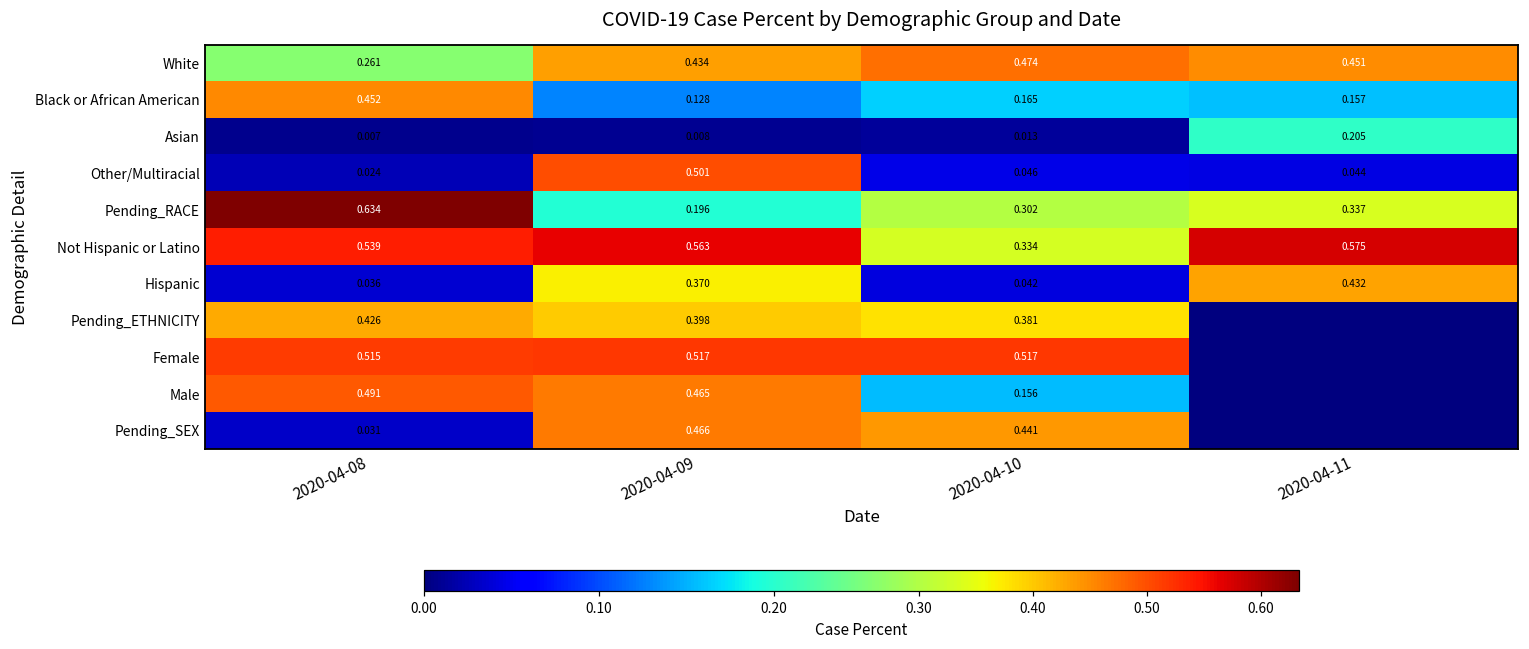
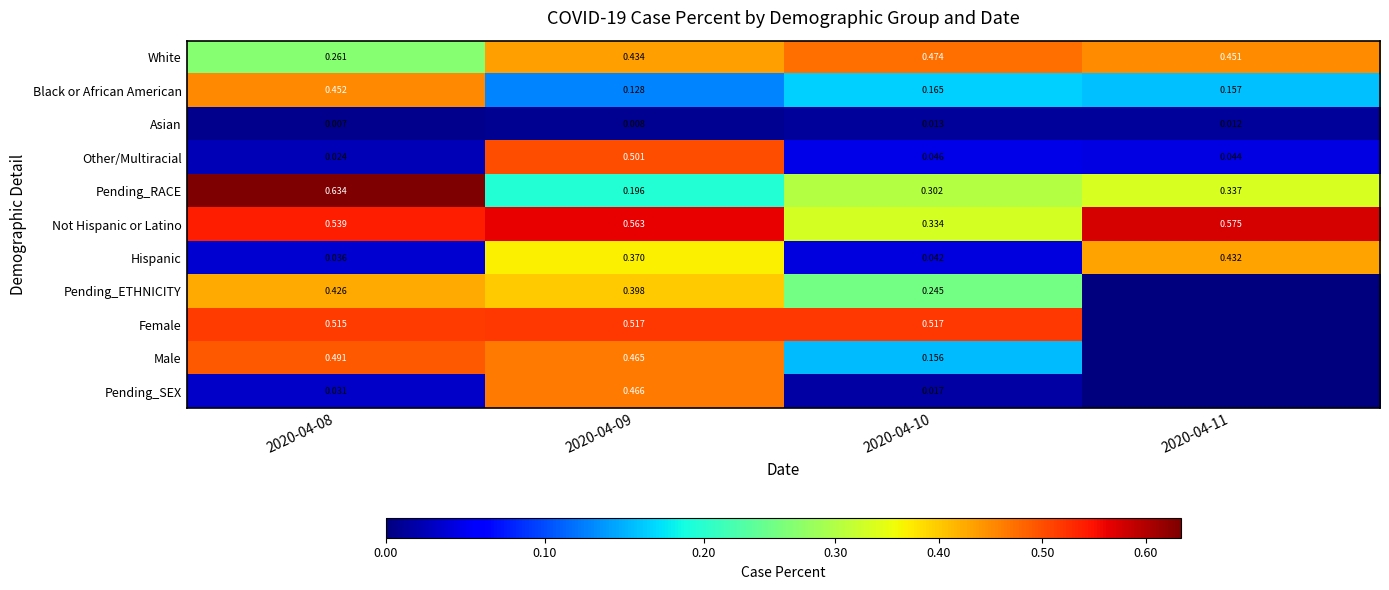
Asian, 2020-04-11: 0.205 -> 0.012
Pending_ETHNICITY, 2020-04-10: 0.381 -> 0.245
Pending_SEX, 2020-04-10: 0.441 -> 0.017
